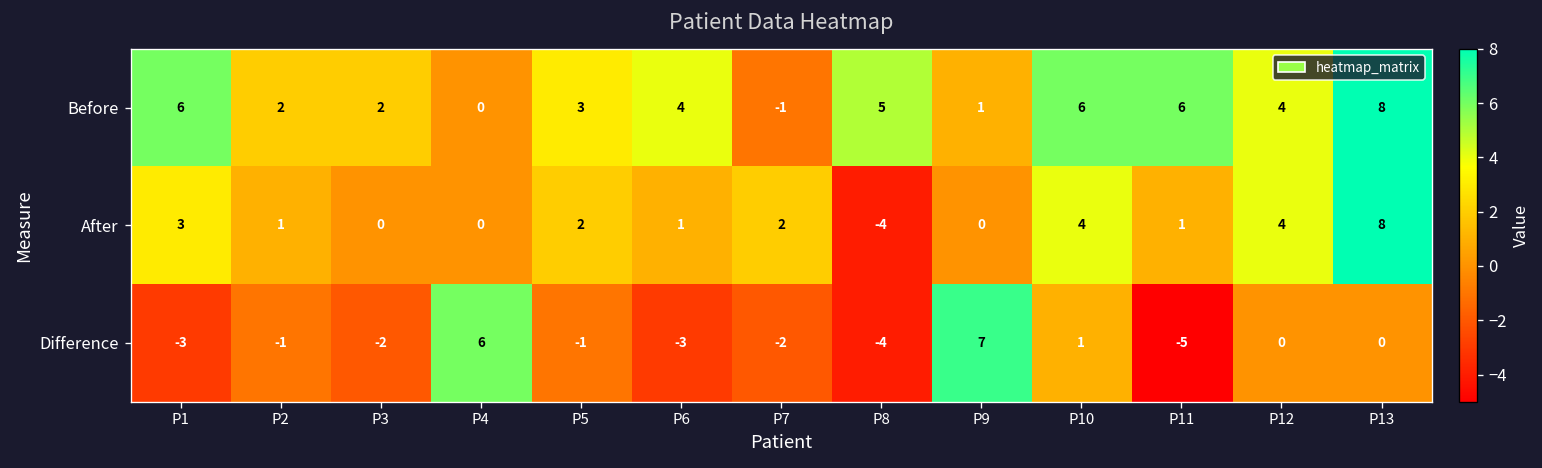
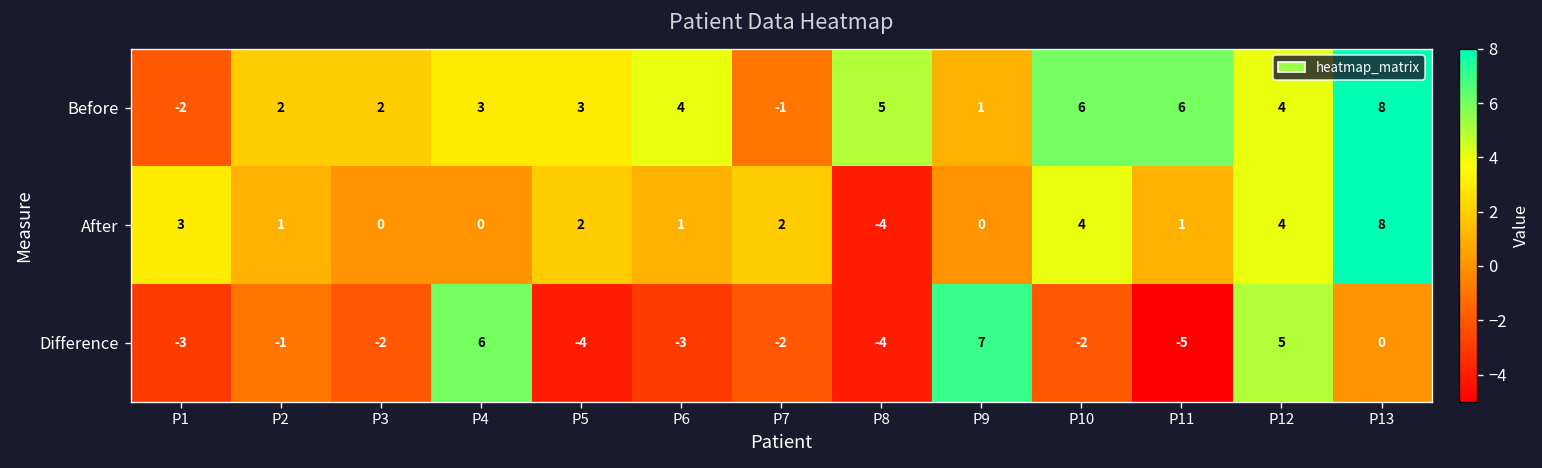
Before, P1: 6 -> -2
Before, P4: 0 -> 3
Difference, P5: -1 -> -4
Difference, P10: 1 -> -2
Difference, P12: 0 -> 5
